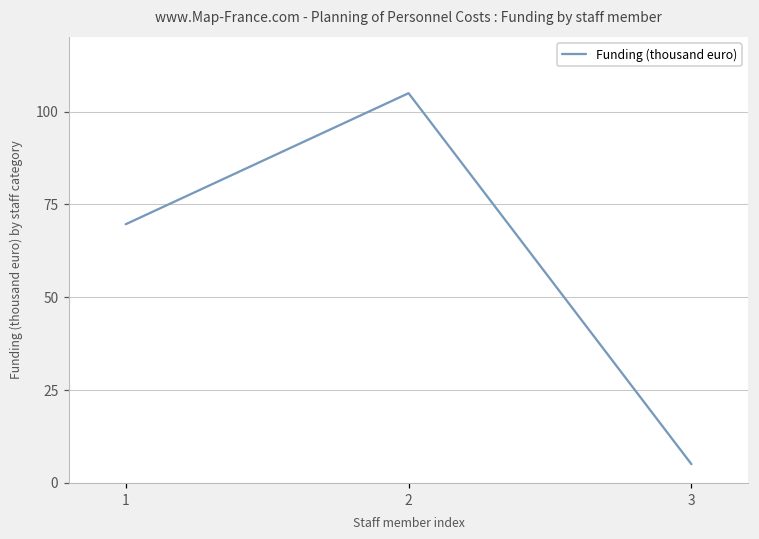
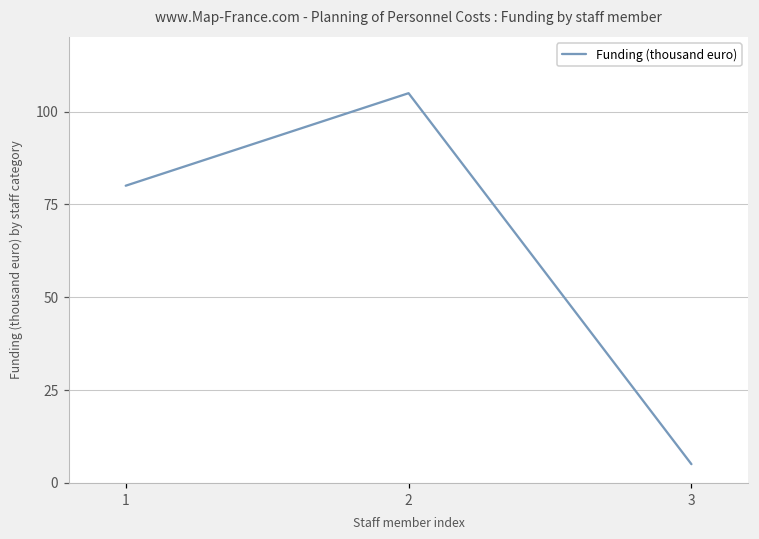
1: 70 -> 80
